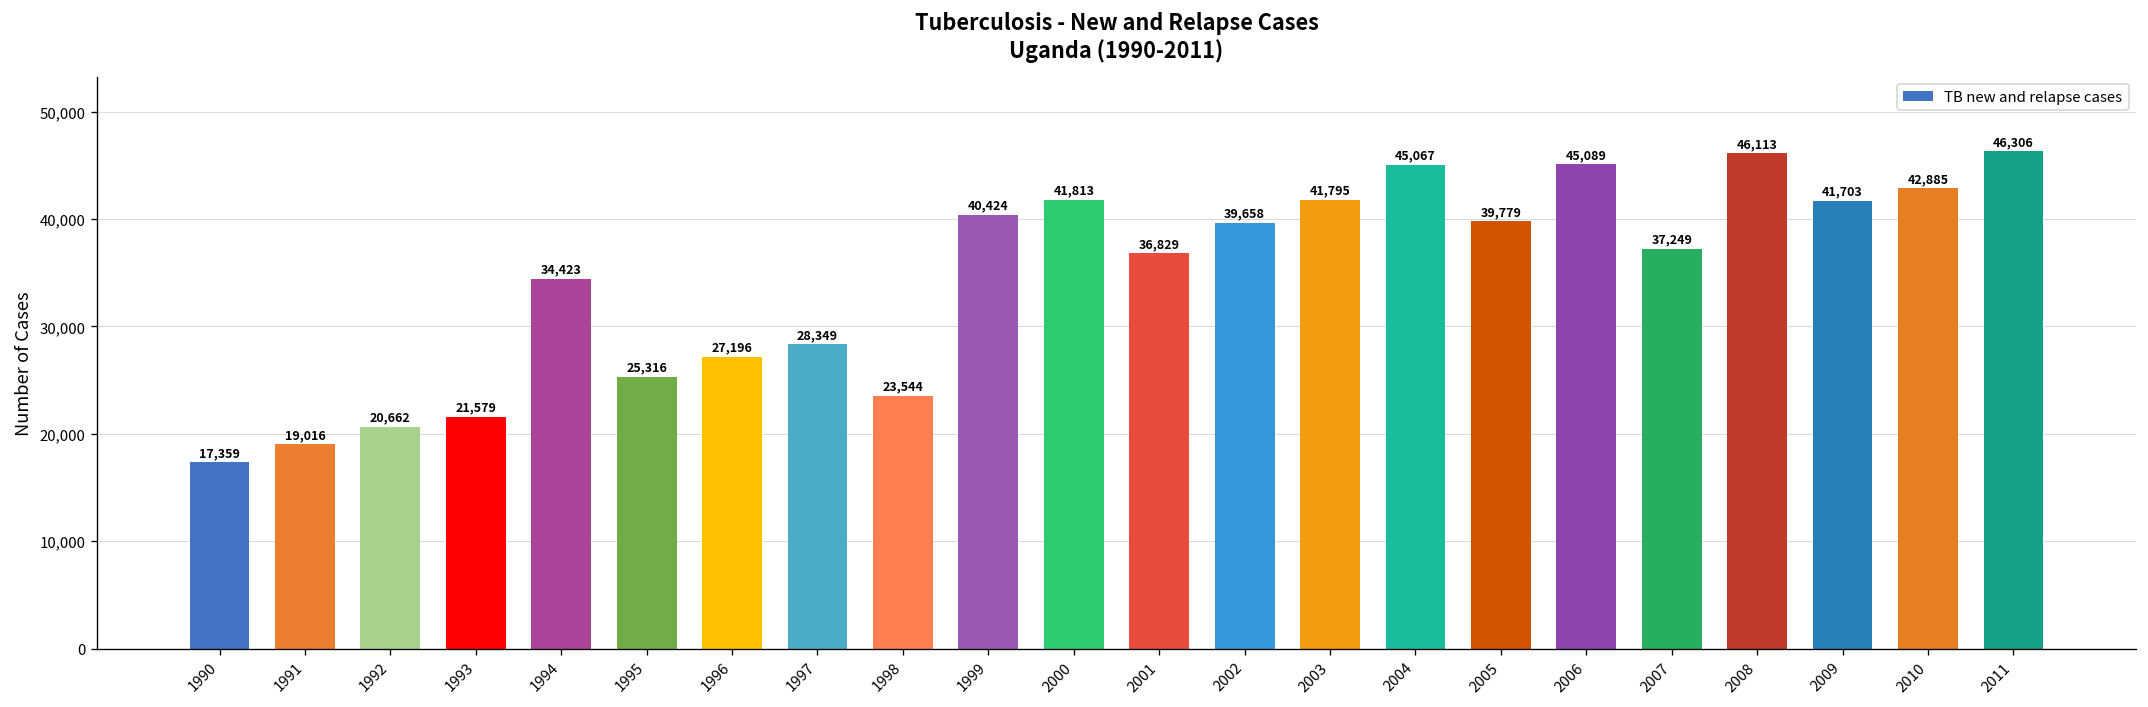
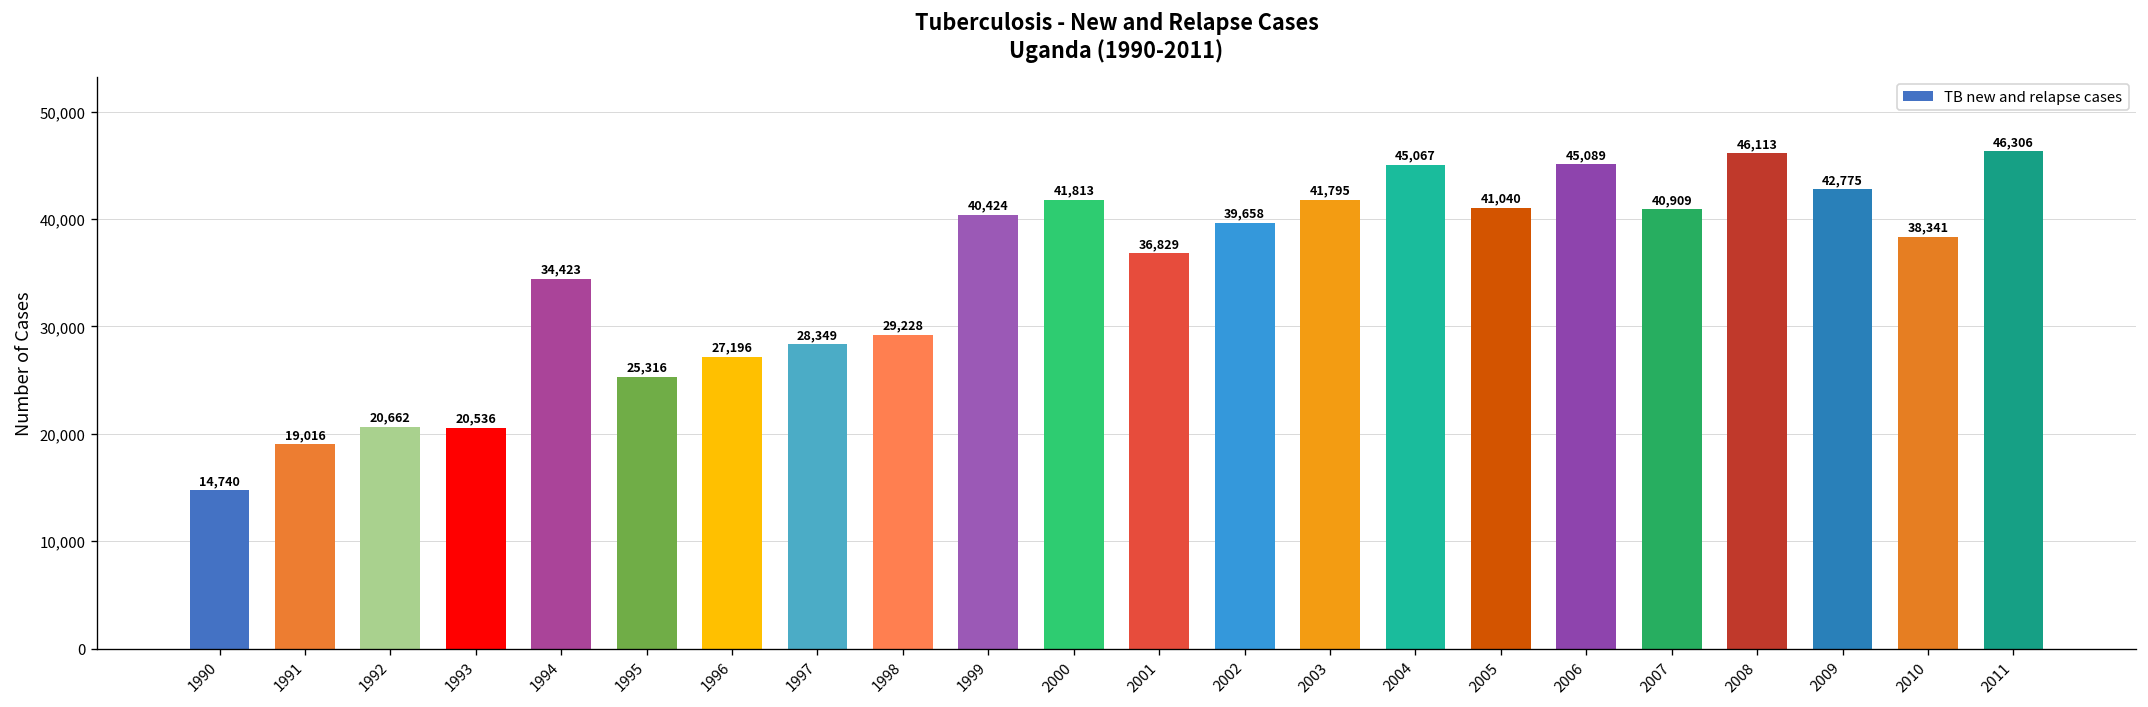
1990: 17,359 -> 14,740
1993: 21,579 -> 20,536
1998: 23,544 -> 29,228
2005: 39,779 -> 41,040
2007: 37,249 -> 40,909
2009: 41,703 -> 42,775
2010: 42,885 -> 38,341
